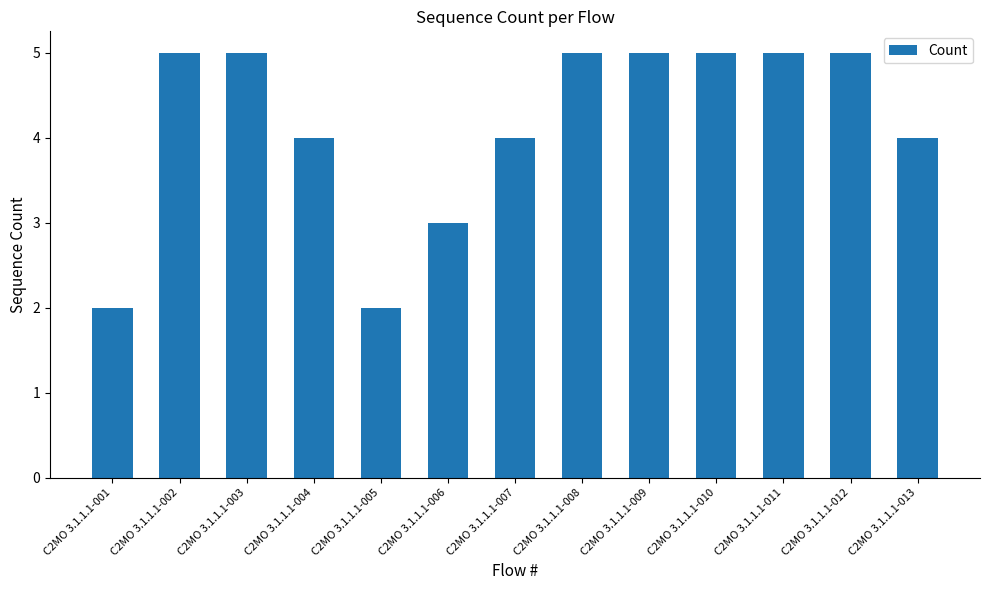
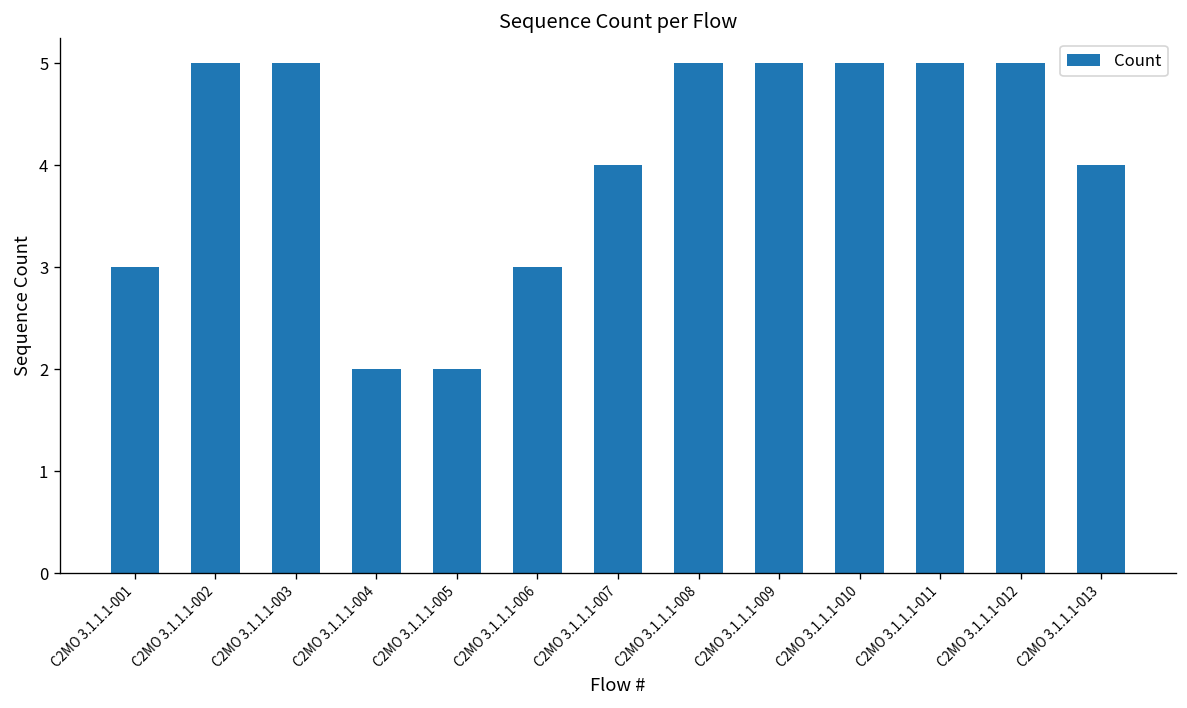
C2MO 3.1.1.1-001: 2 -> 3
C2MO 3.1.1.1-004: 4 -> 2
